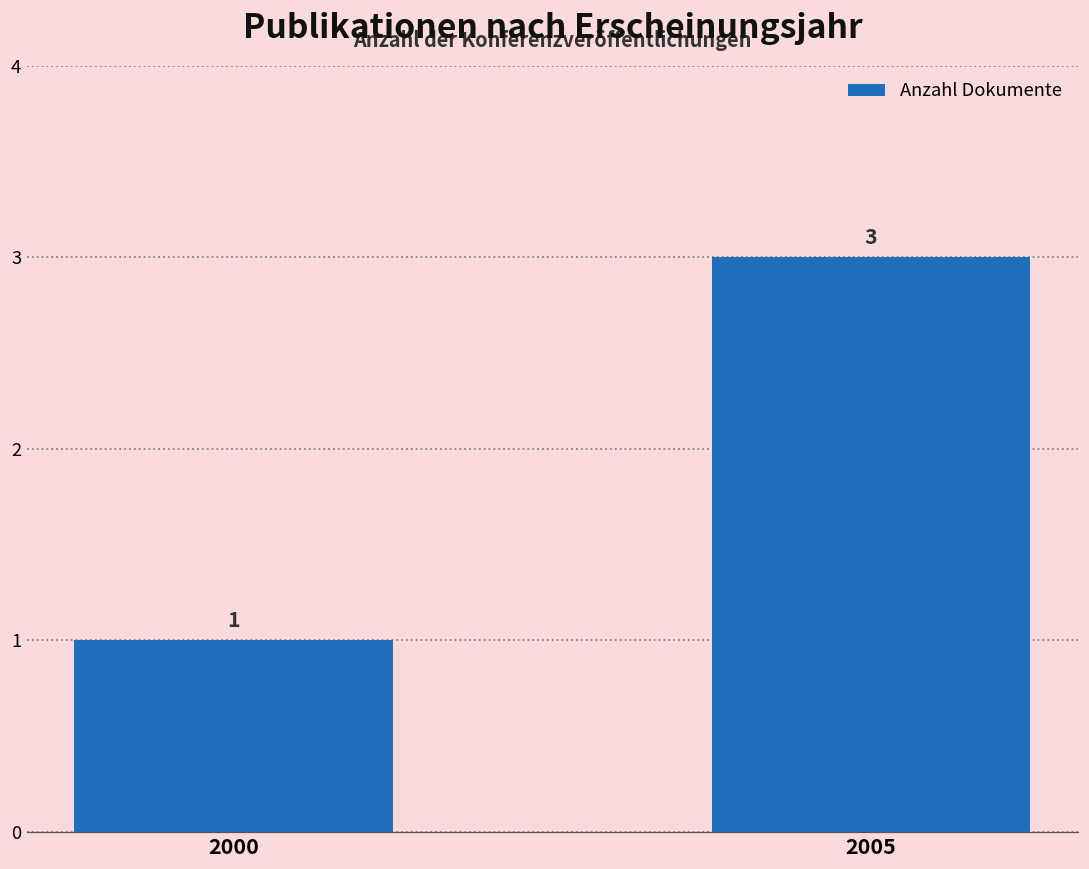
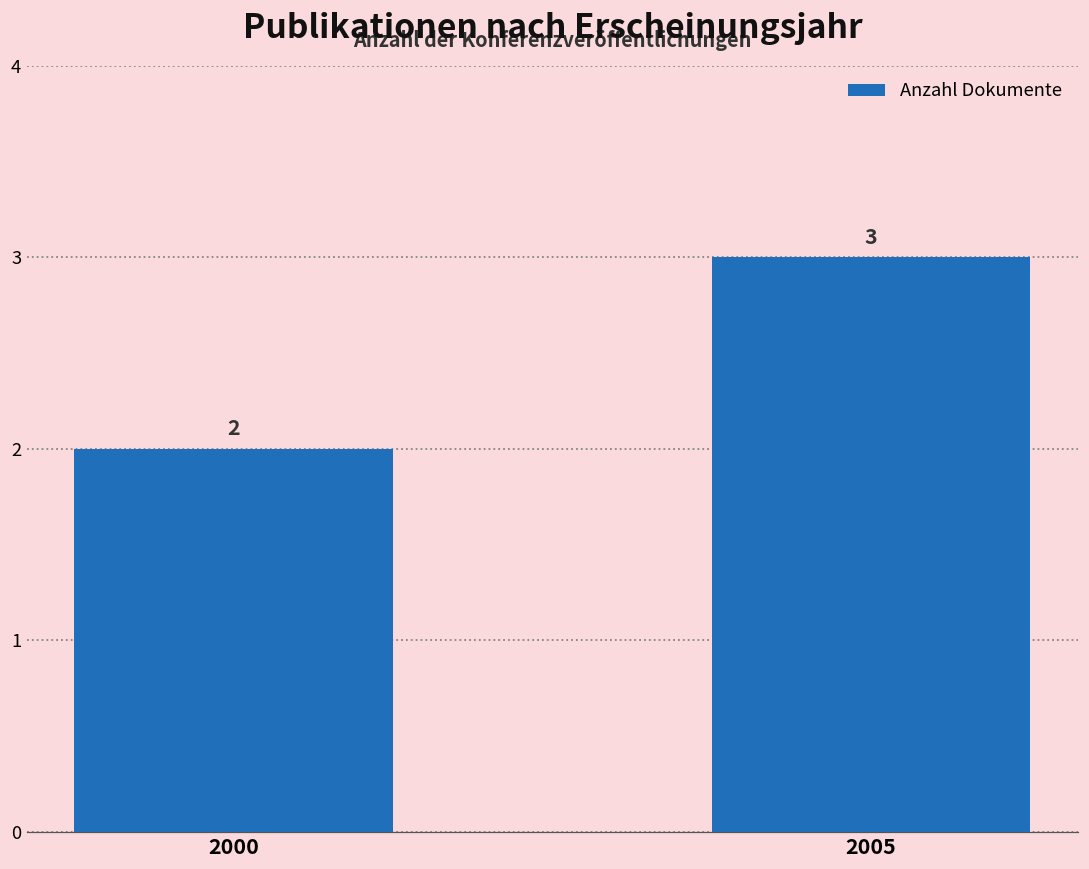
2000: 1 -> 2
